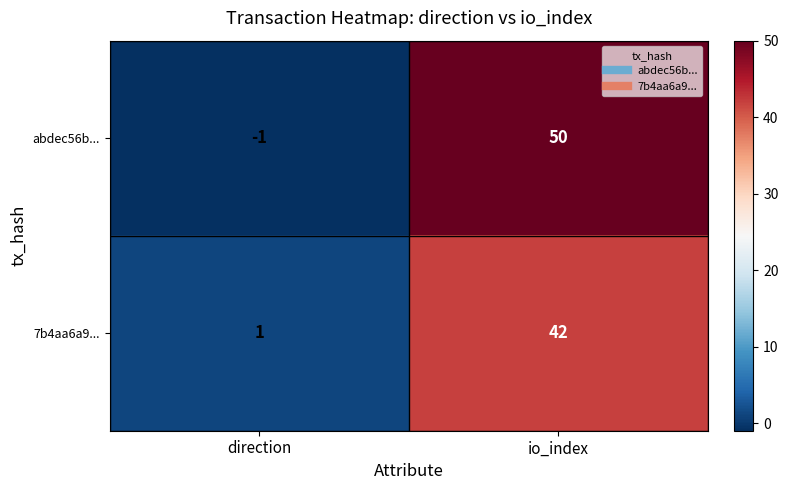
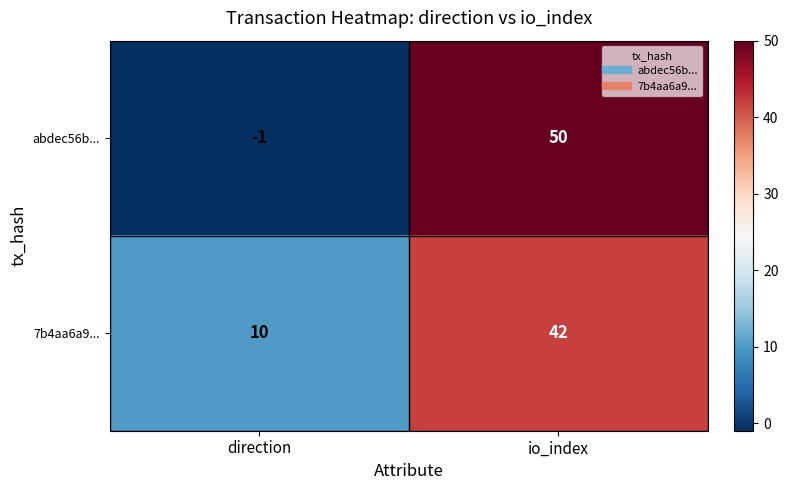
7b4aa6a9..., direction: 1 -> 10
